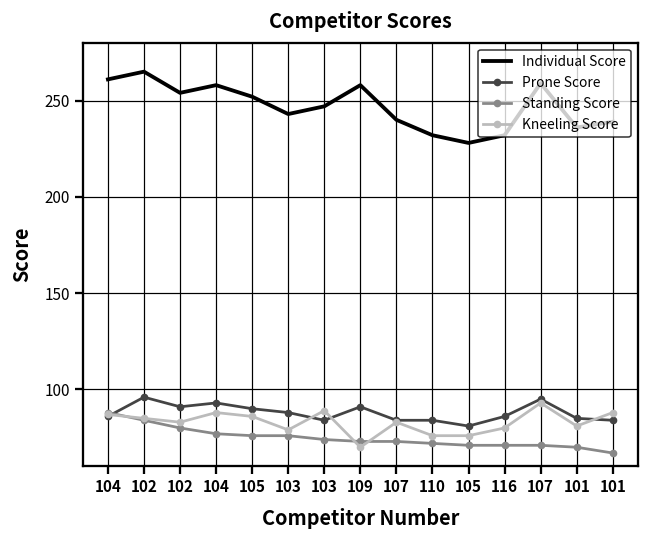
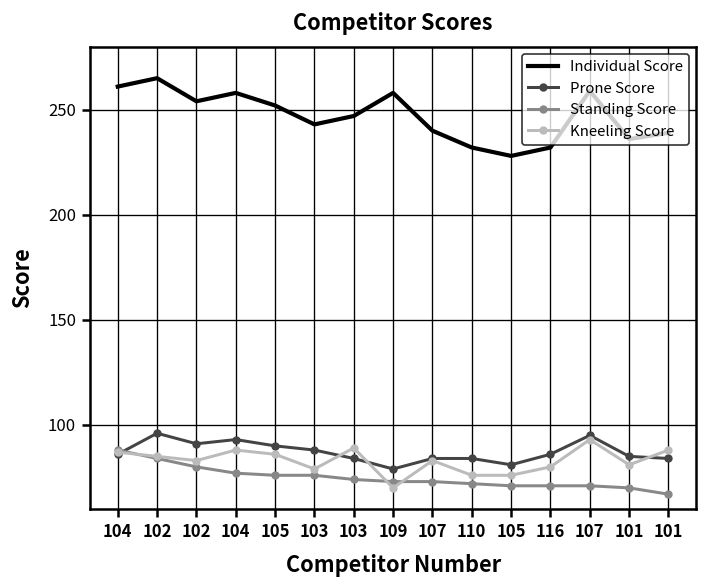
Prone Score, 109: 91 -> 79
